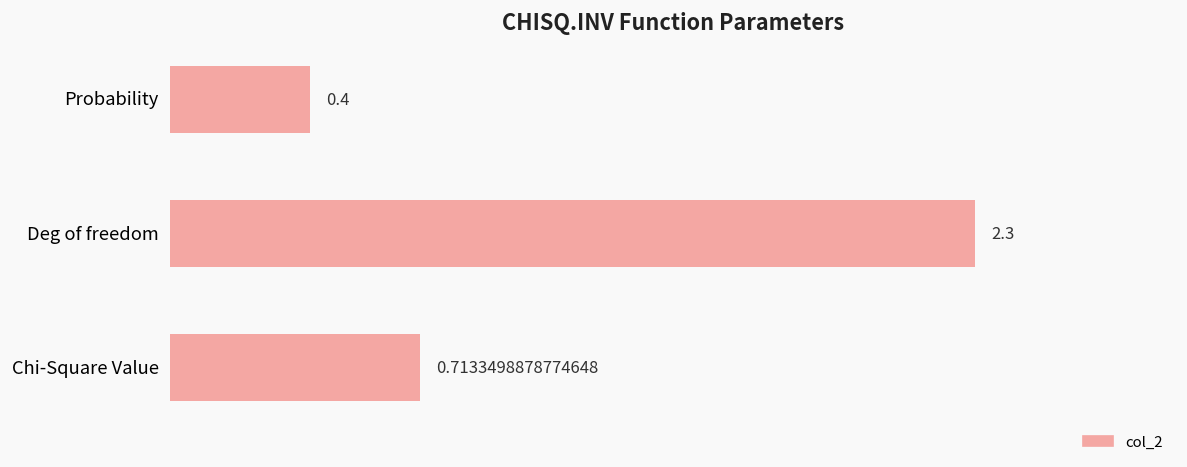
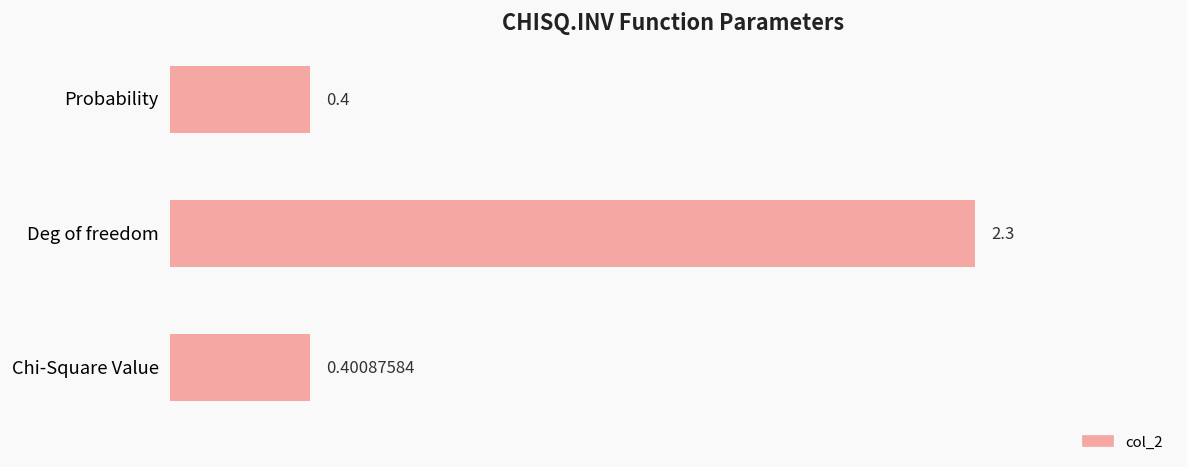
Chi-Square Value: 0.7133498878774648 -> 0.40087584
